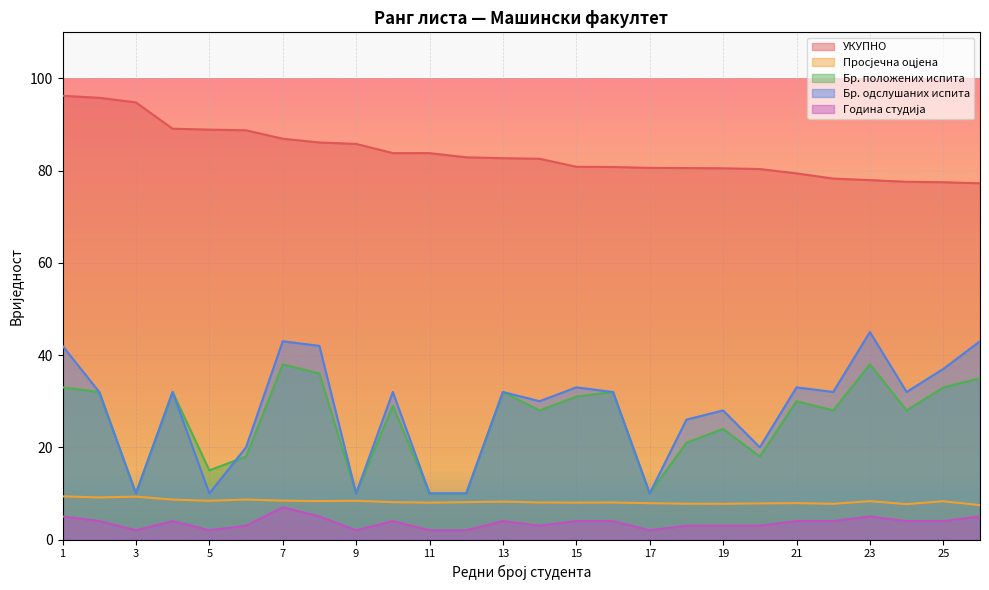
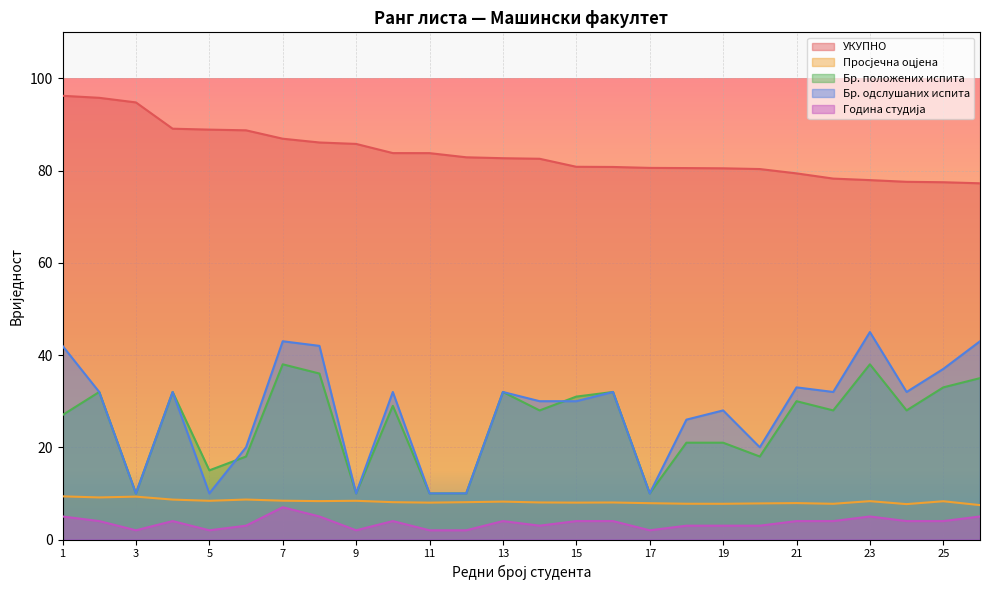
Бр. положених испита, 1: 33 -> 27
Бр. одслушаних испита, 15: 33 -> 30
Бр. положених испита, 19: 24 -> 21
